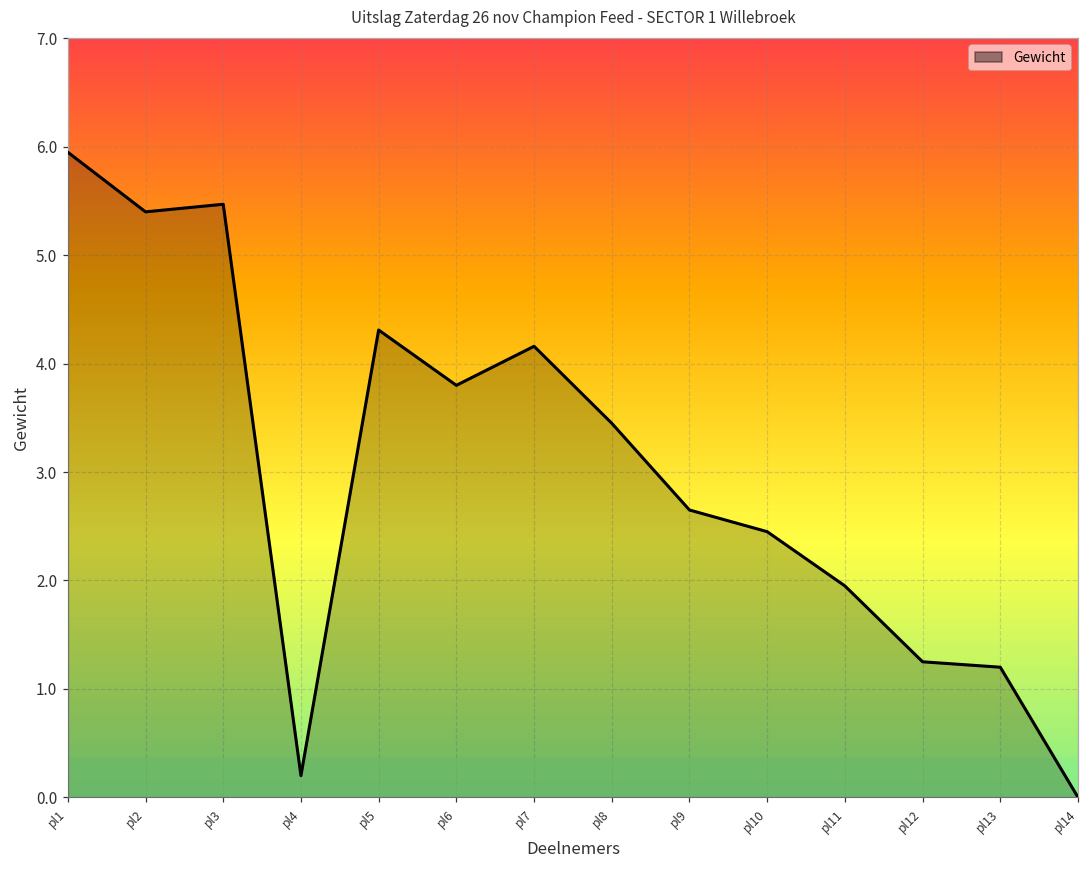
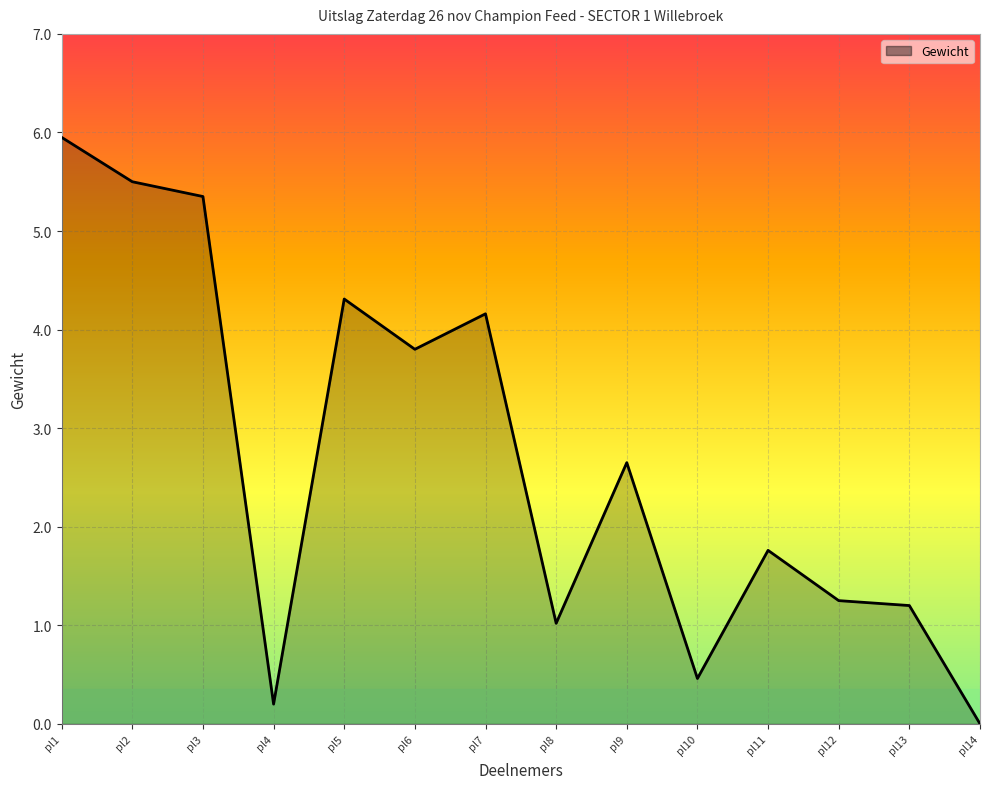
pl2: 5.4 -> 5.5
pl3: 5.5 -> 5.4
pl8: 3.5 -> 1.0
pl10: 2.5 -> 0.5
pl11: 2.0 -> 1.8
